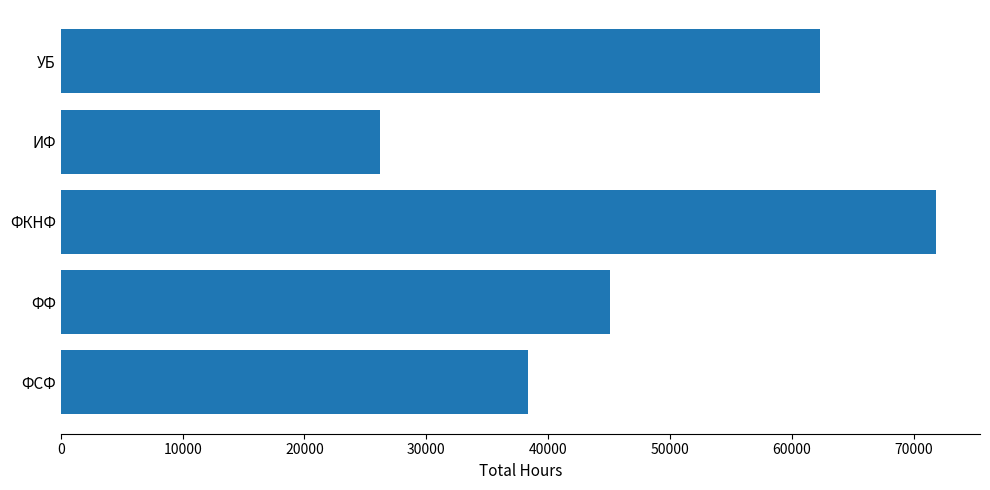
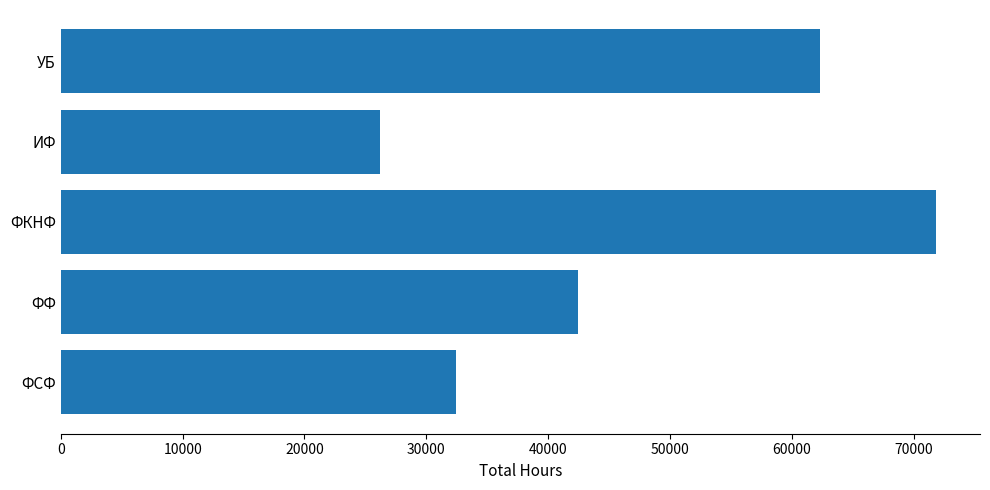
ФФ: 45100 -> 42500
ФСФ: 38400 -> 32500
